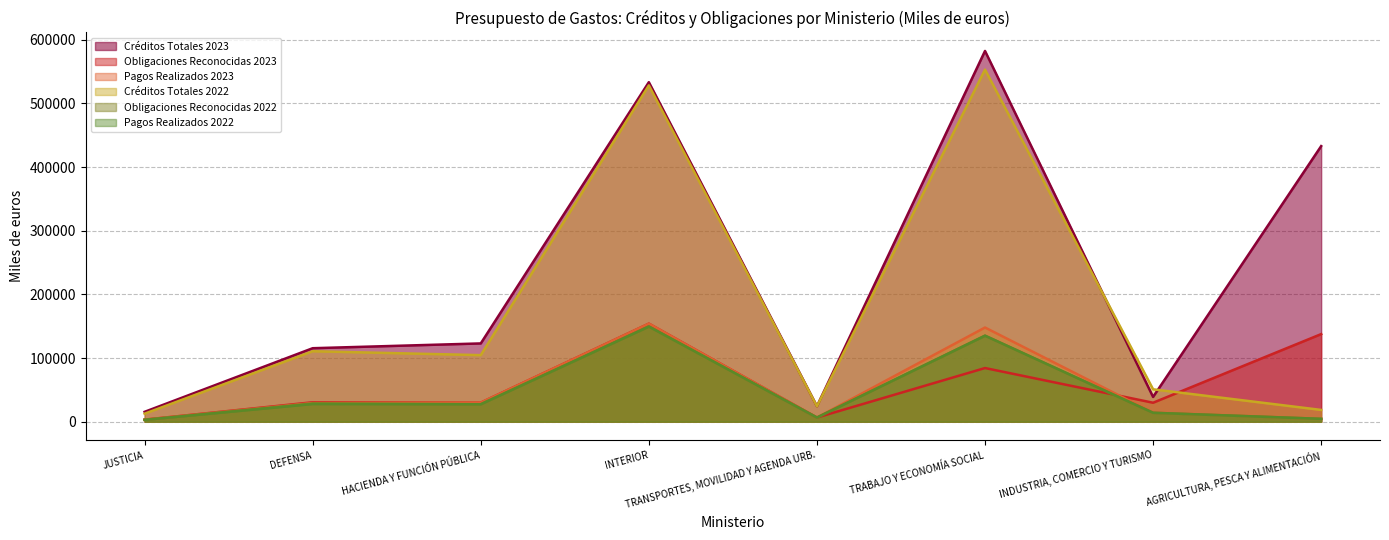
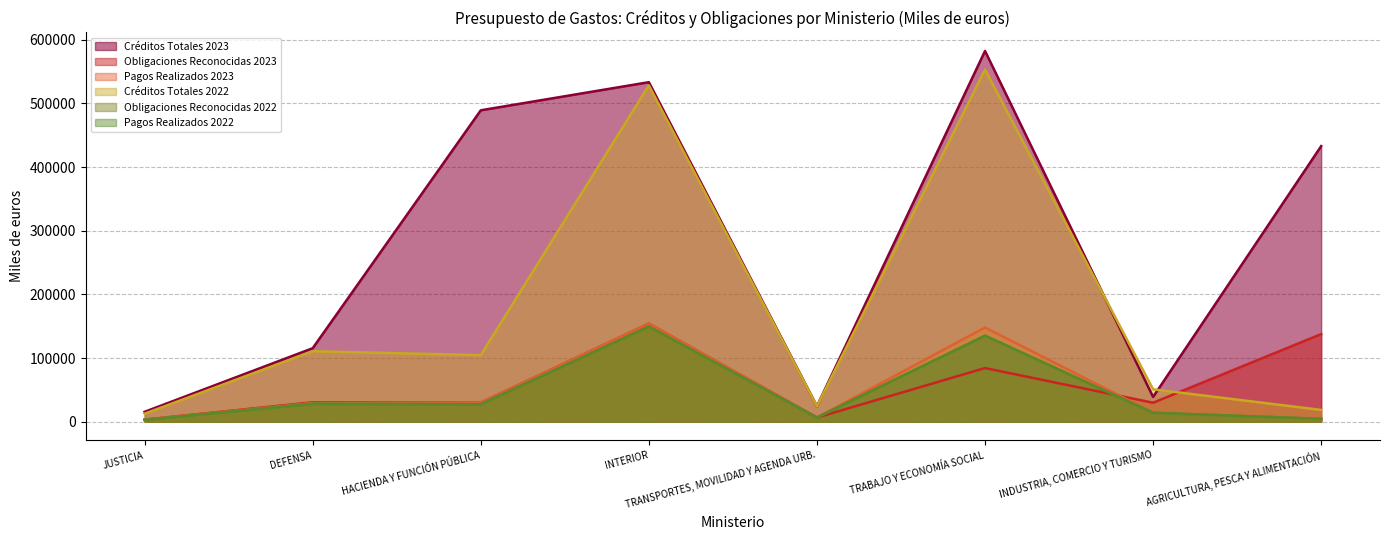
Créditos Totales 2023, HACIENDA Y FUNCIÓN PÚBLICA: 120000 -> 490000
